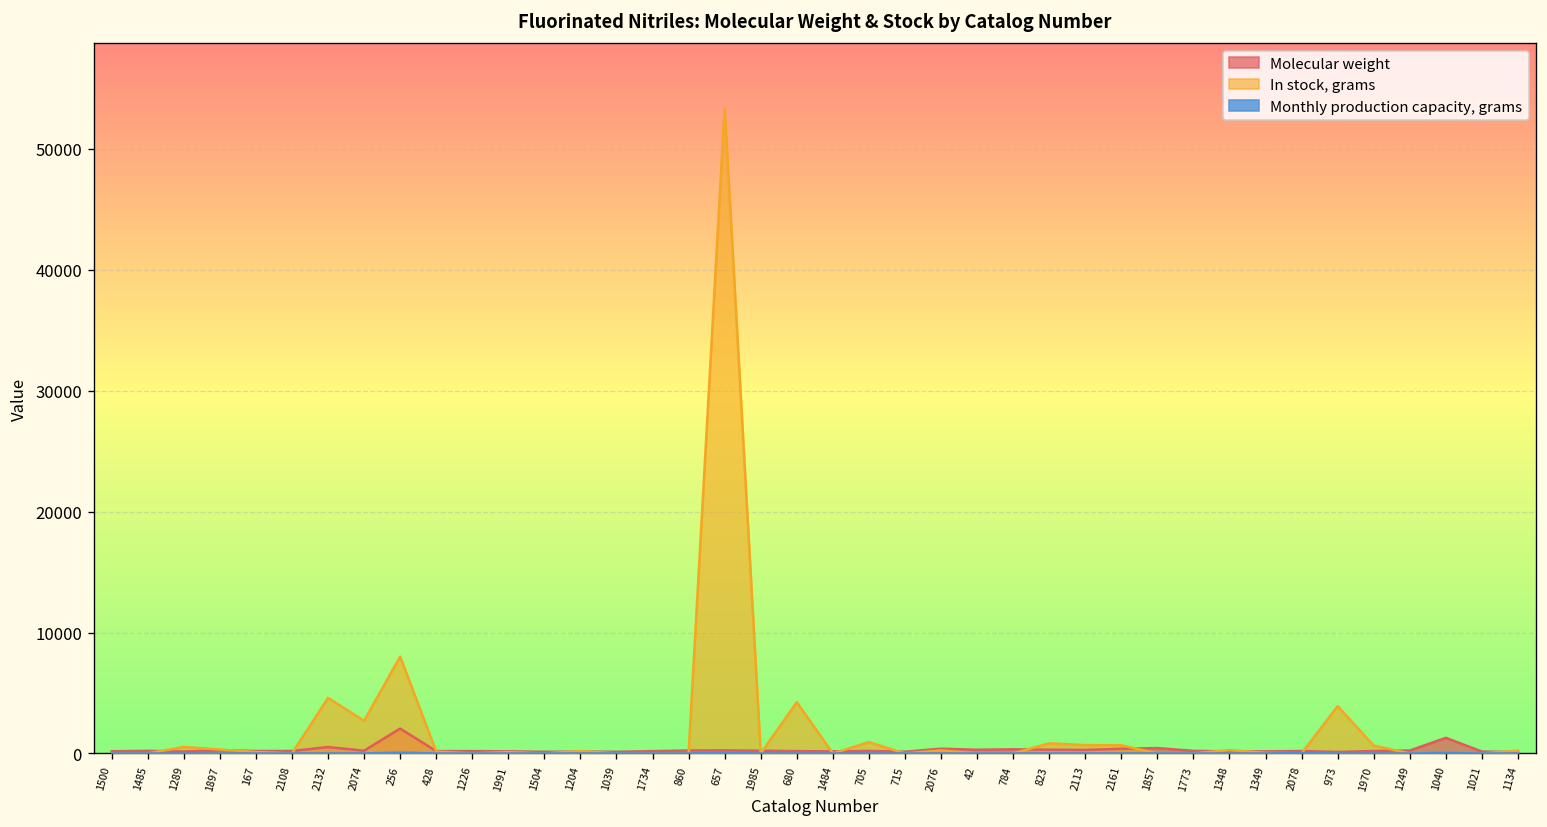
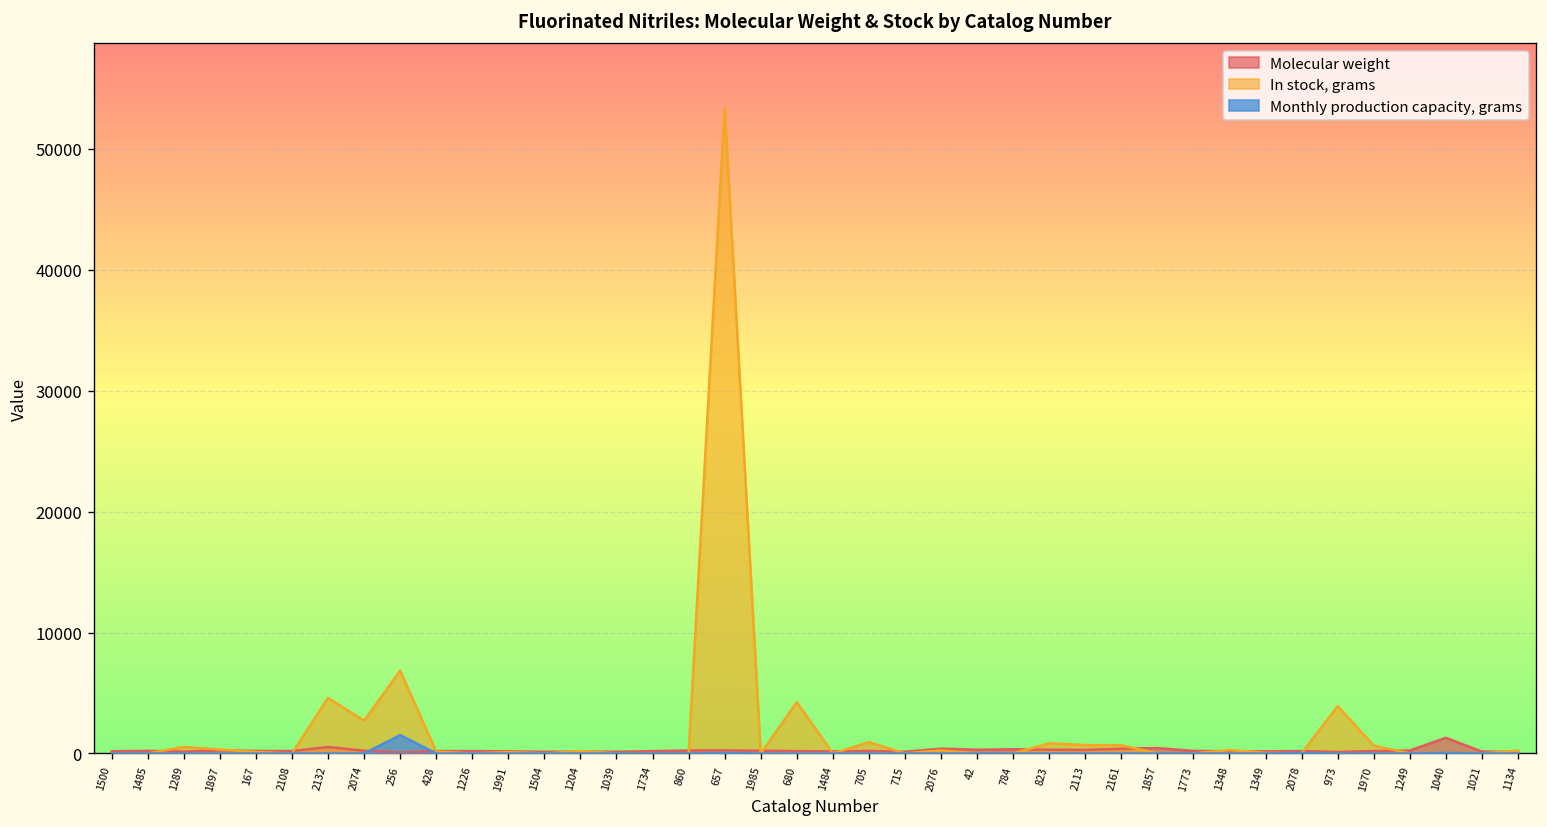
Molecular weight, 256: 2100 -> 100
In stock, grams, 256: 8000 -> 6800
Monthly production capacity, grams, 256: 100 -> 1500
